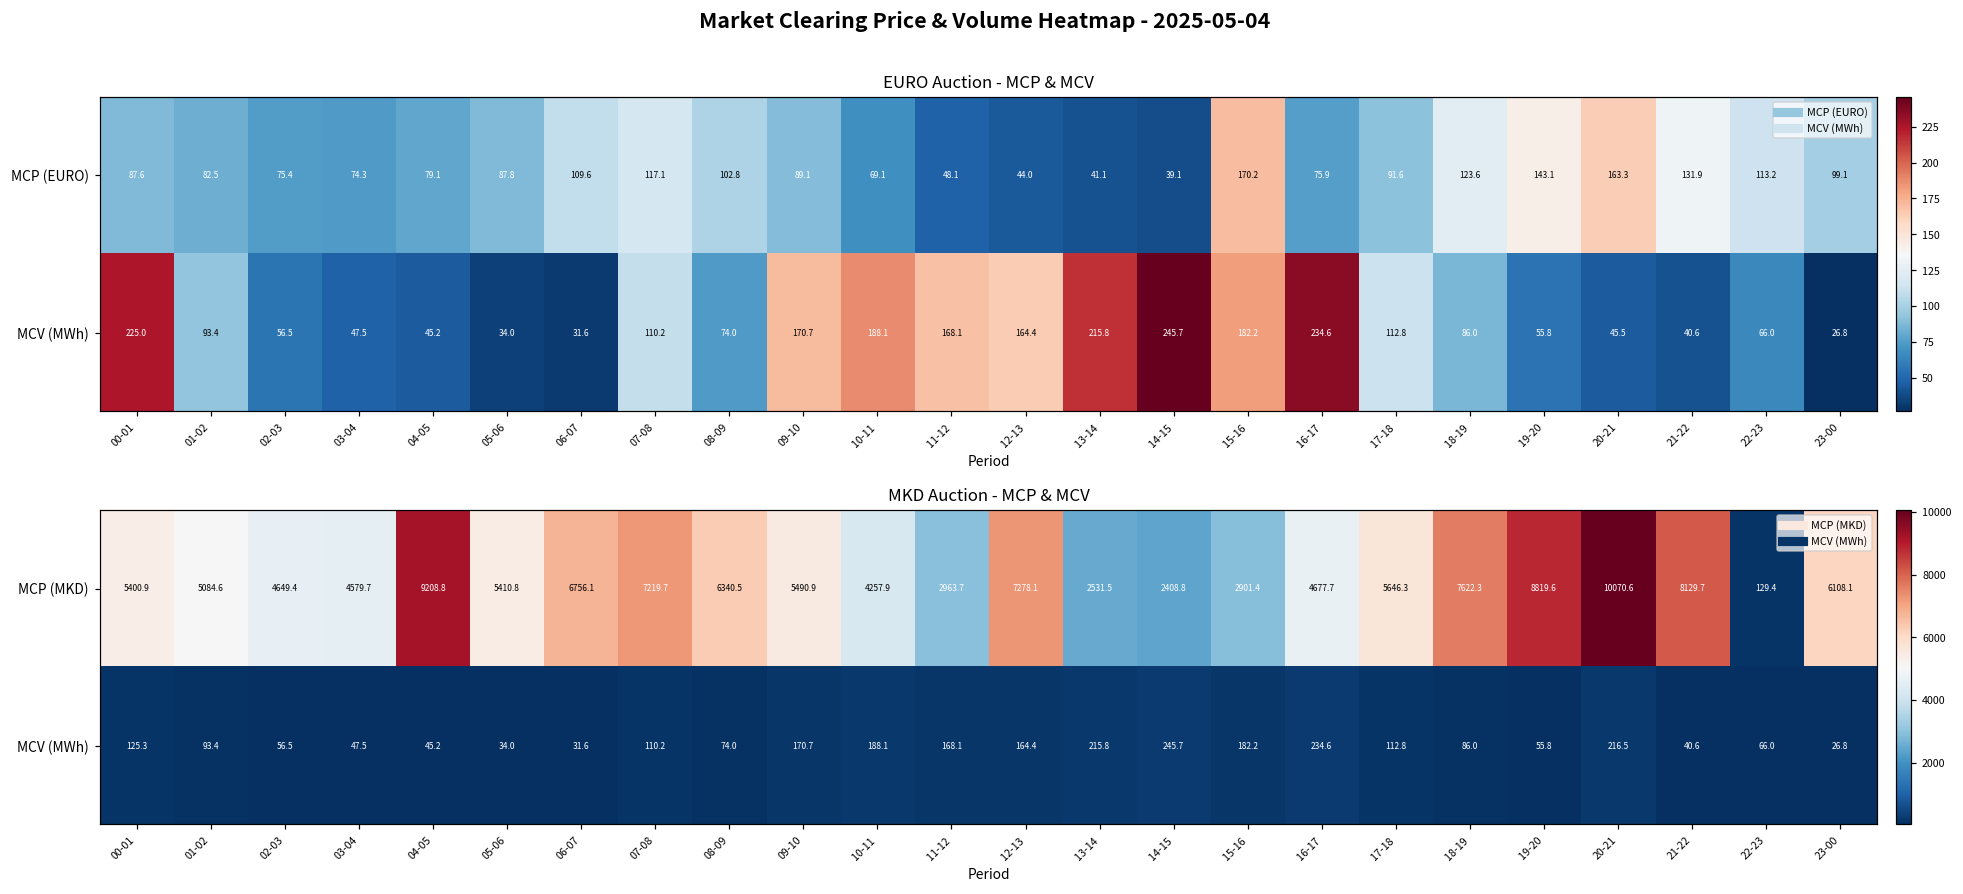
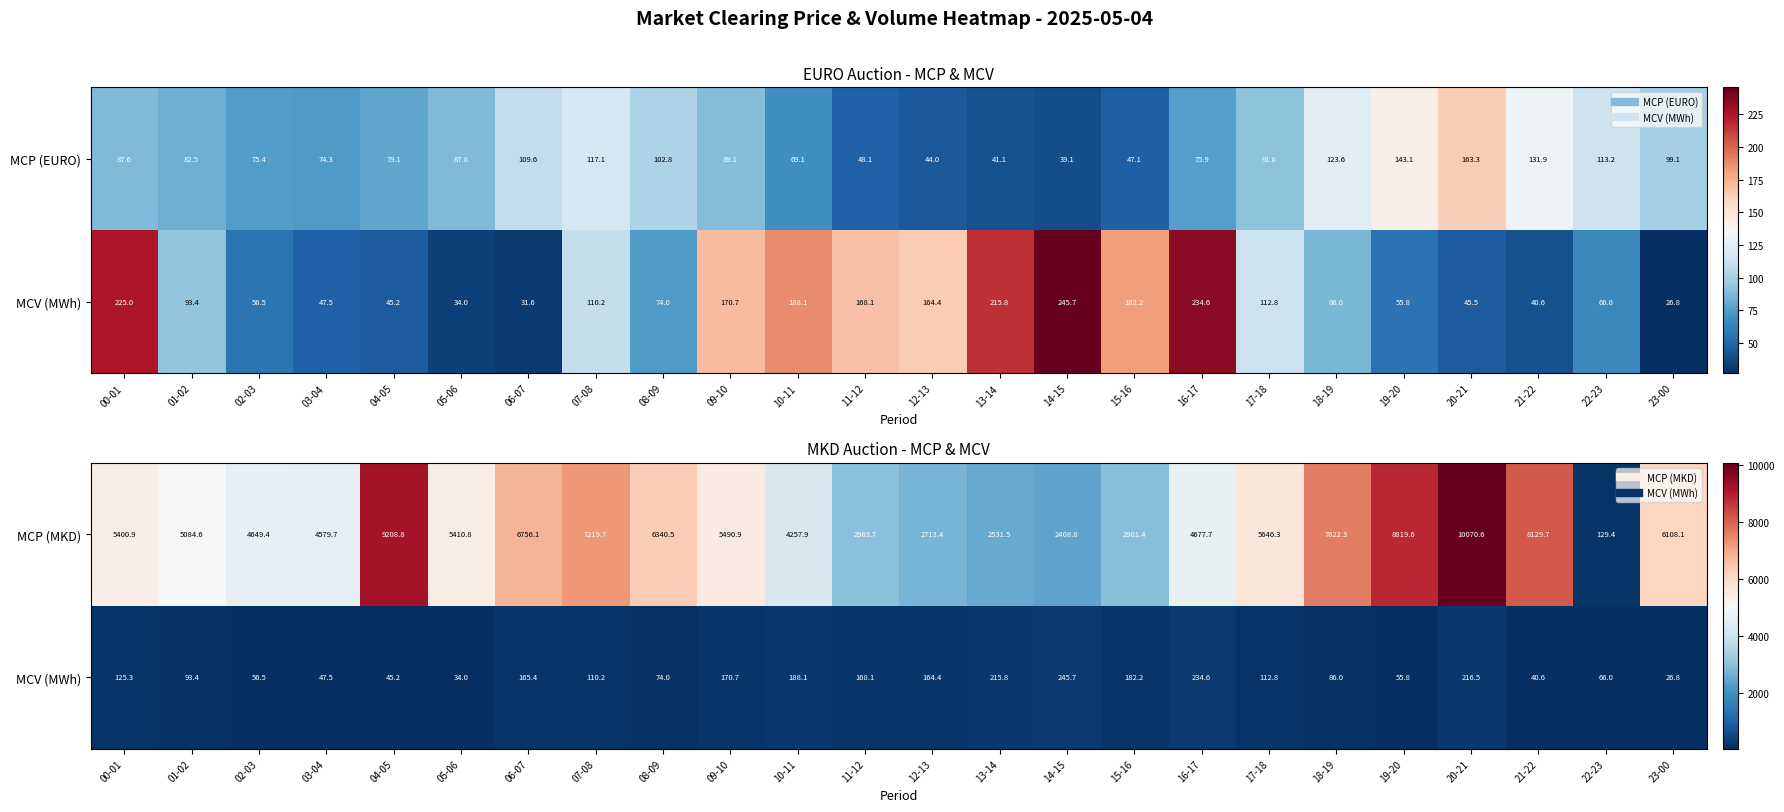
EURO Auction - MCP & MCV, MCP (EURO), 15-16: 170.2 -> 47.1
MKD Auction - MCP & MCV, MCP (MKD), 12-13: 7278.1 -> 2713.4
MKD Auction - MCP & MCV, MCV (MWh), 06-07: 31.6 -> 165.4
